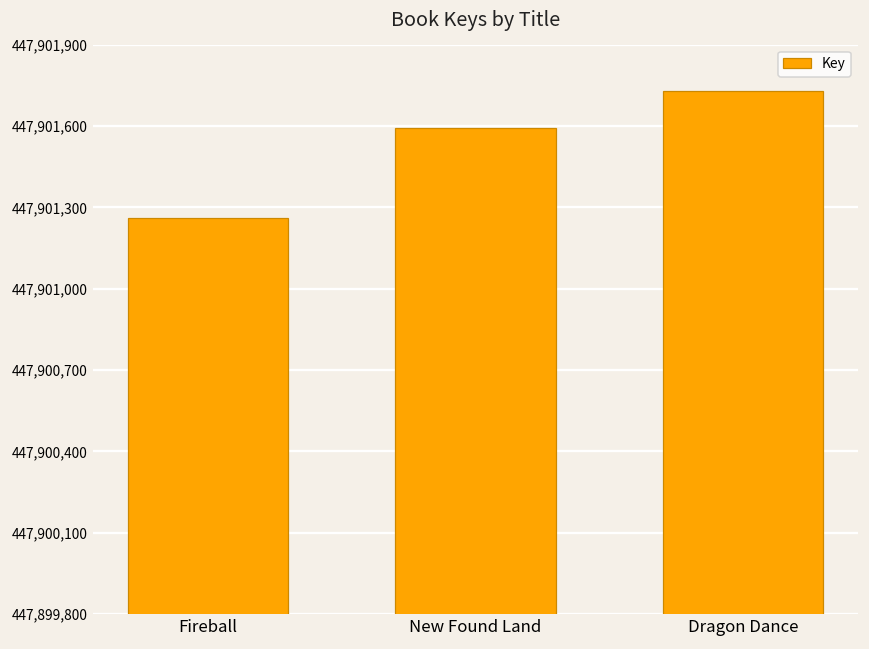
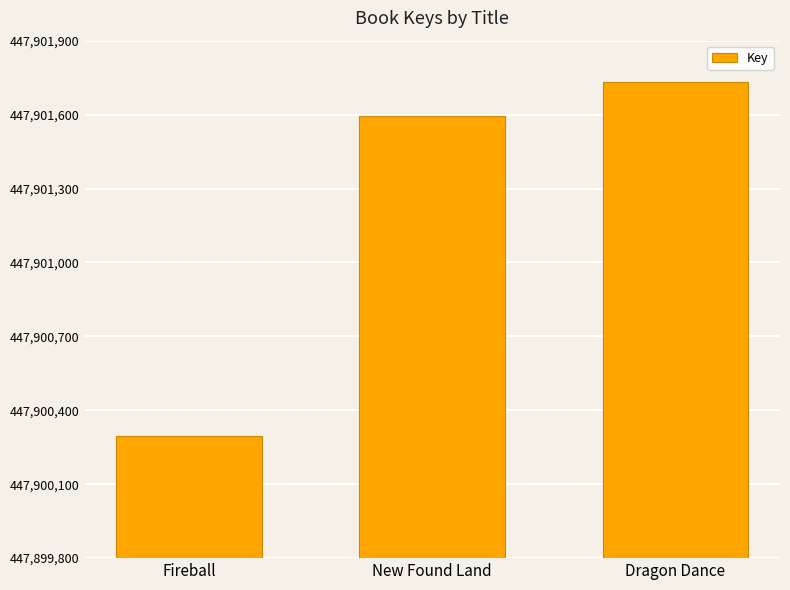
Fireball: 447,901,260 -> 447,900,290
